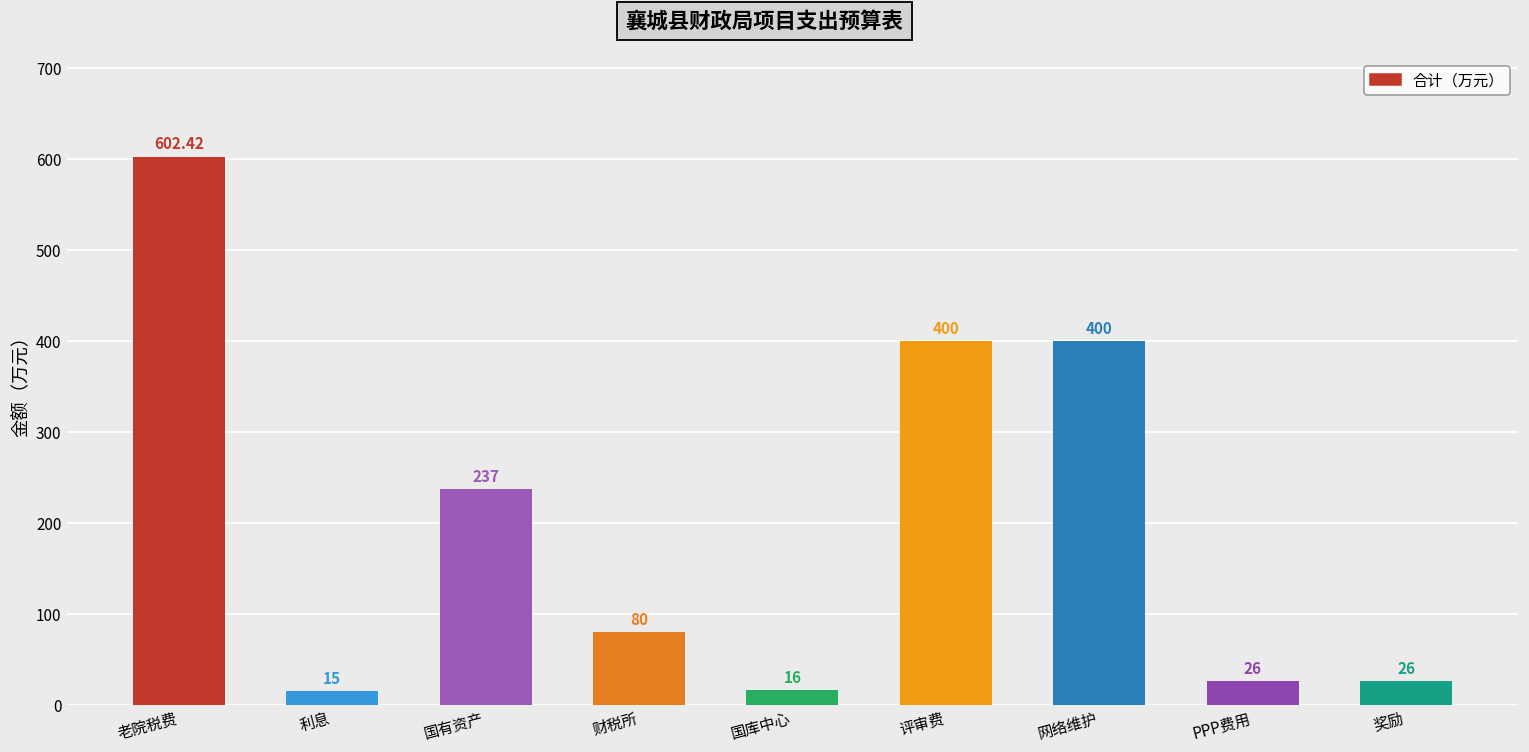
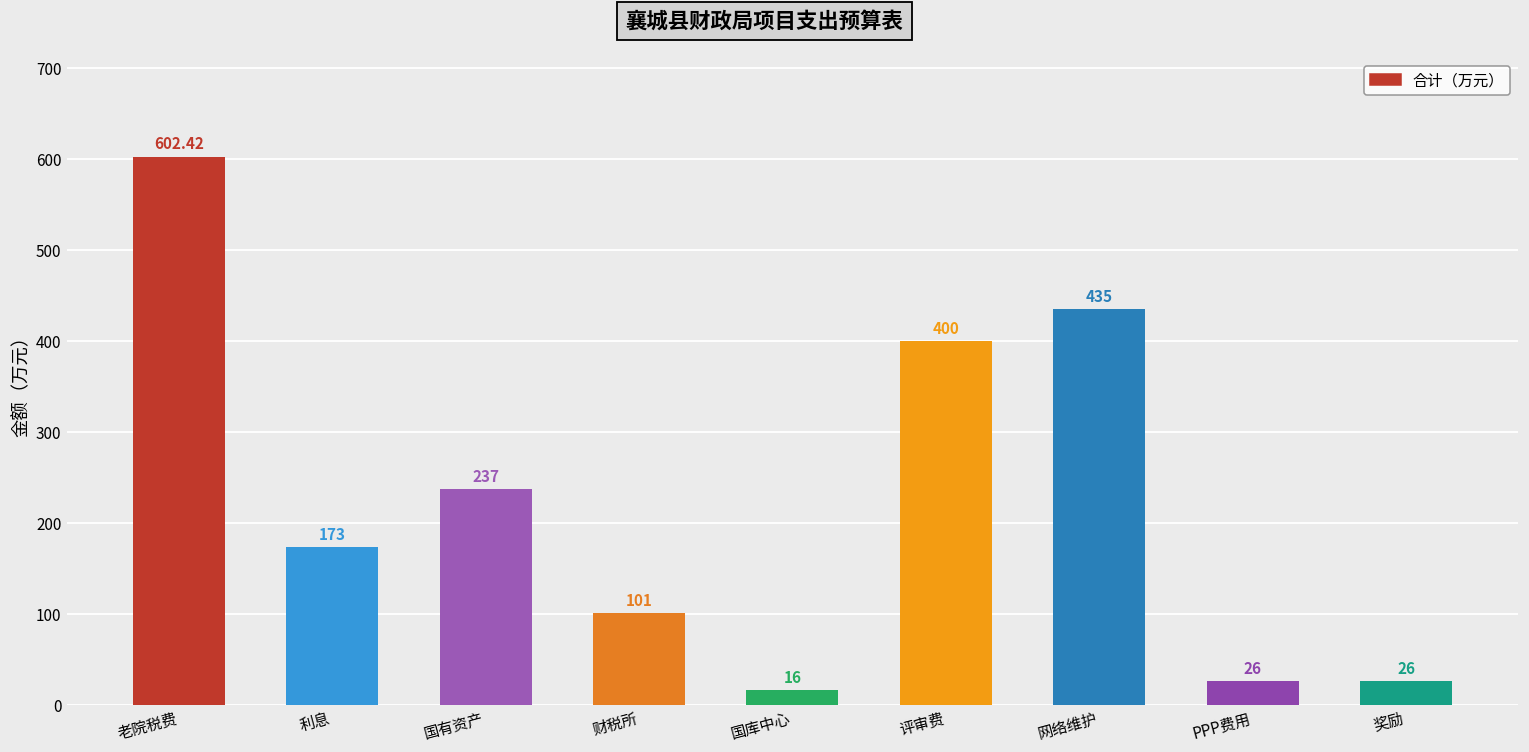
利息: 15 -> 173
财税所: 80 -> 101
网络维护: 400 -> 435
